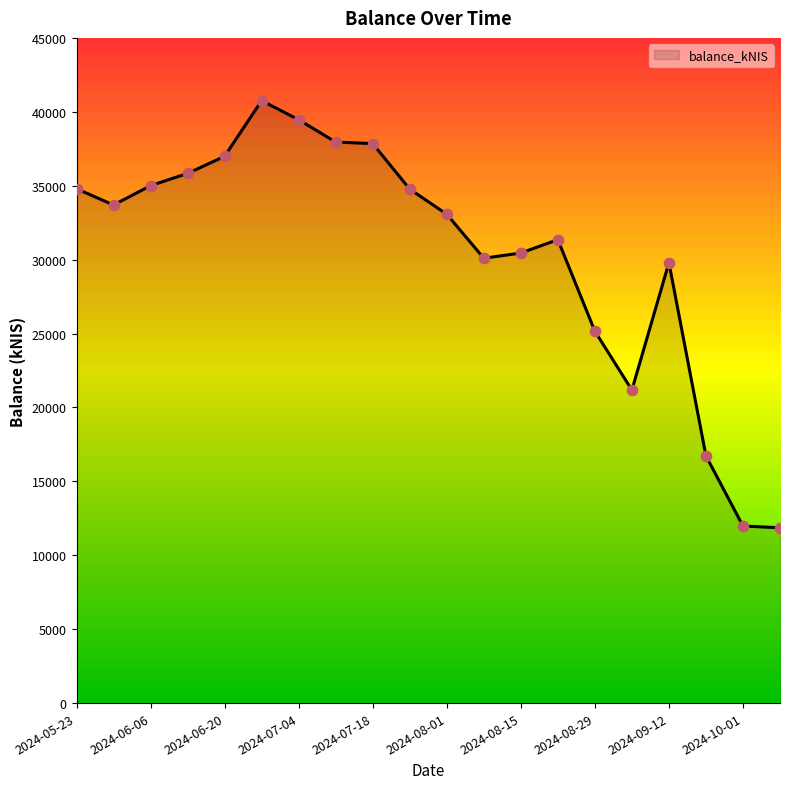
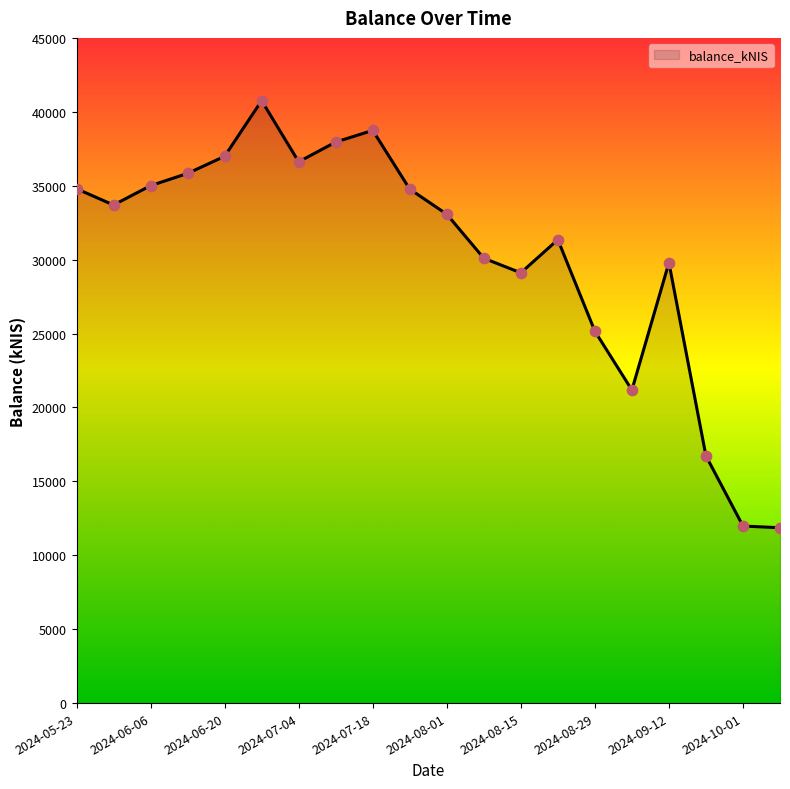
2024-07-04: 39500 -> 36600
2024-07-18: 37800 -> 38700
2024-08-15: 30400 -> 29100
